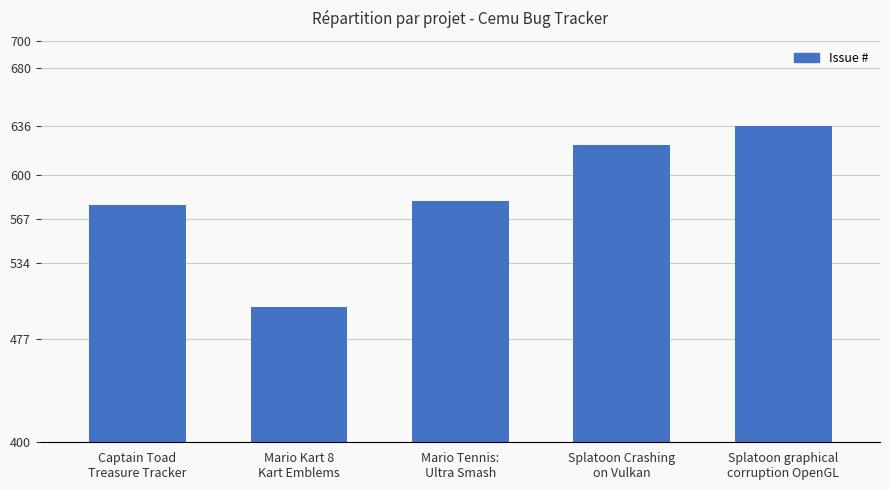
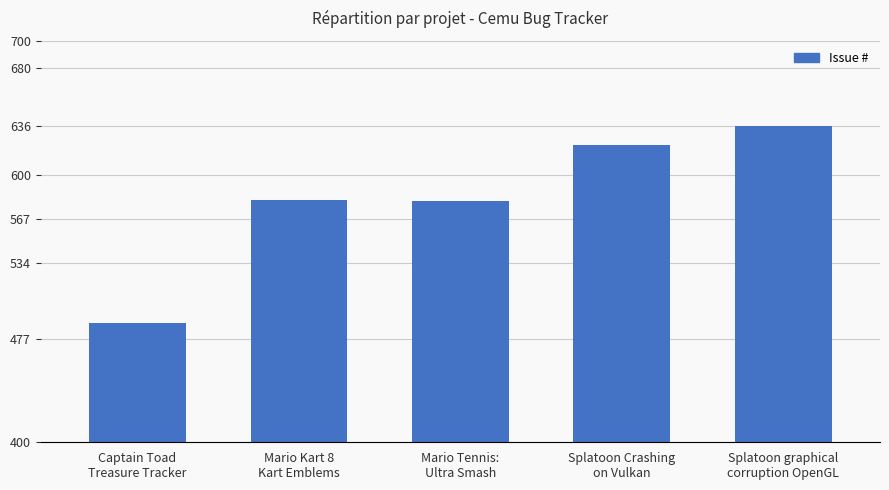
Captain Toad Treasure Tracker: 577 -> 489
Mario Kart 8 Kart Emblems: 501 -> 581
